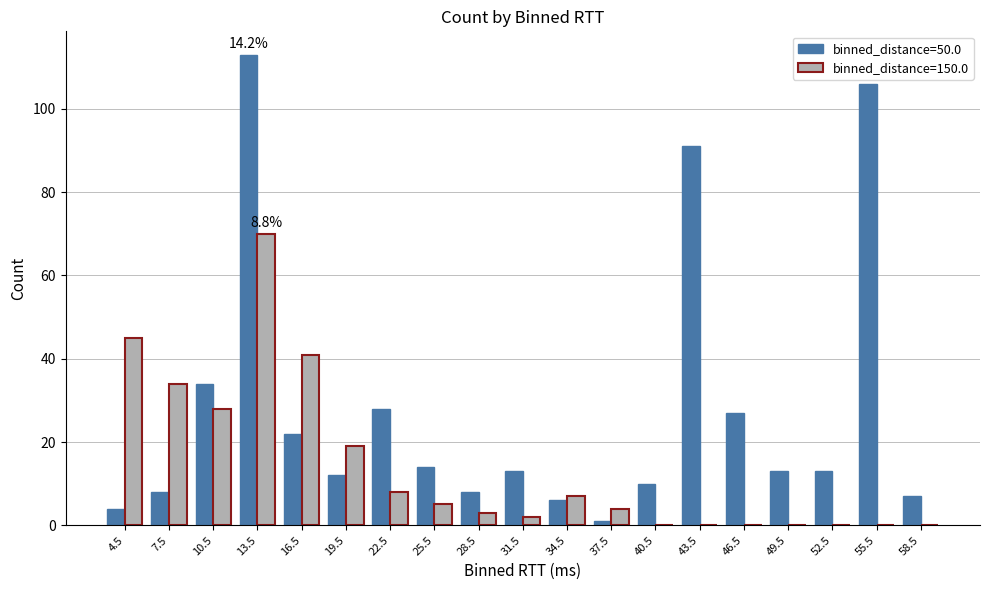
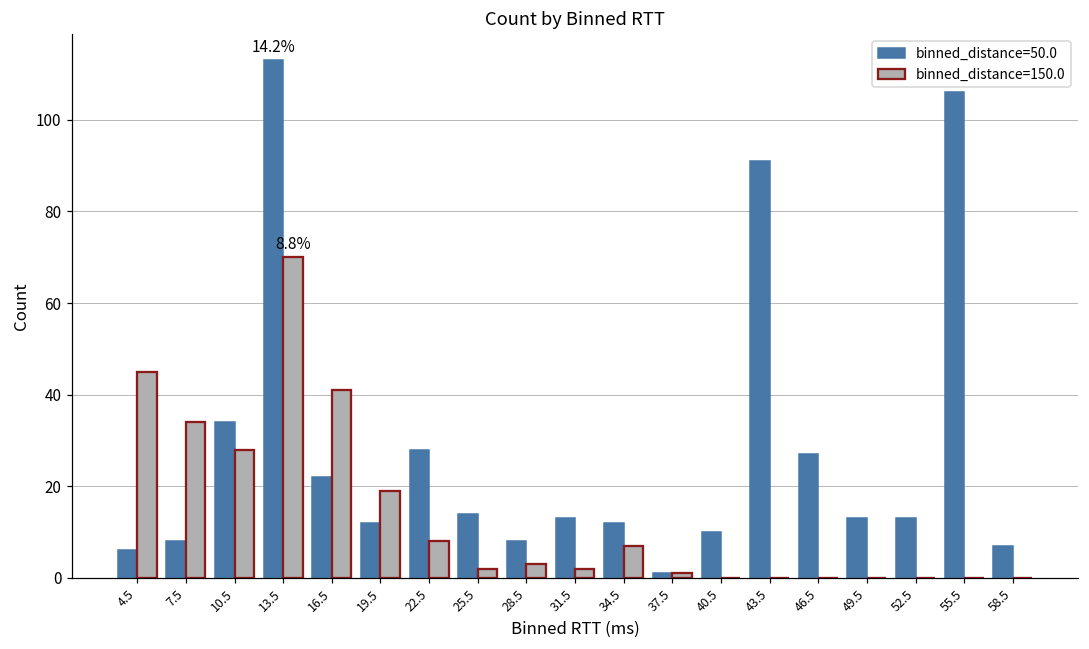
binned_distance=50.0, 4.5: 4 -> 6
binned_distance=150.0, 25.5: 5 -> 2
binned_distance=50.0, 34.5: 6 -> 12
binned_distance=150.0, 37.5: 4 -> 1
